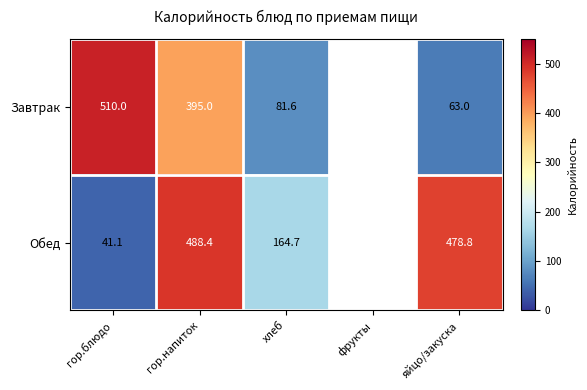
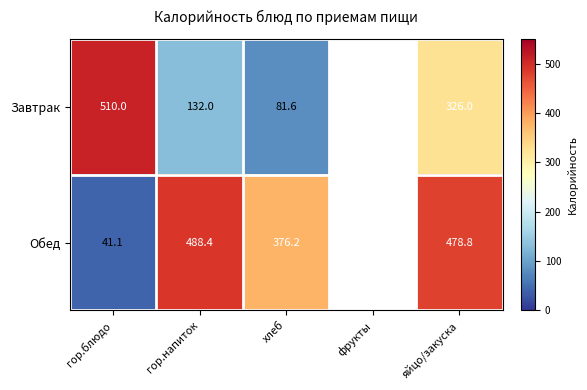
Завтрак, гор.напиток: 395.0 -> 132.0
Завтрак, яйцо/закуска: 63.0 -> 326.0
Обед, хлеб: 164.7 -> 376.2
